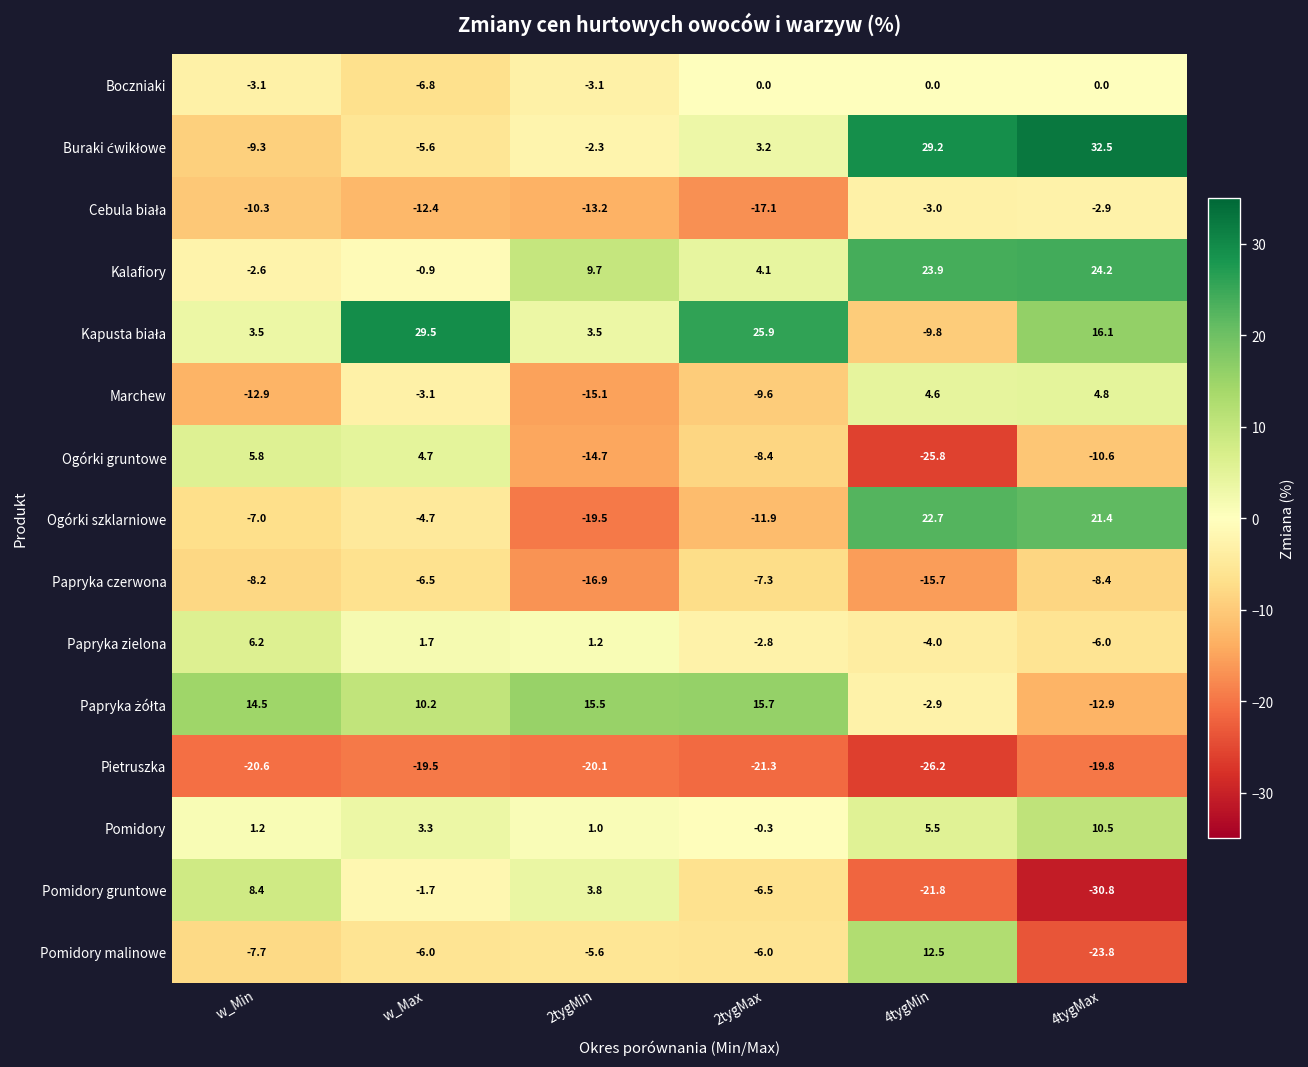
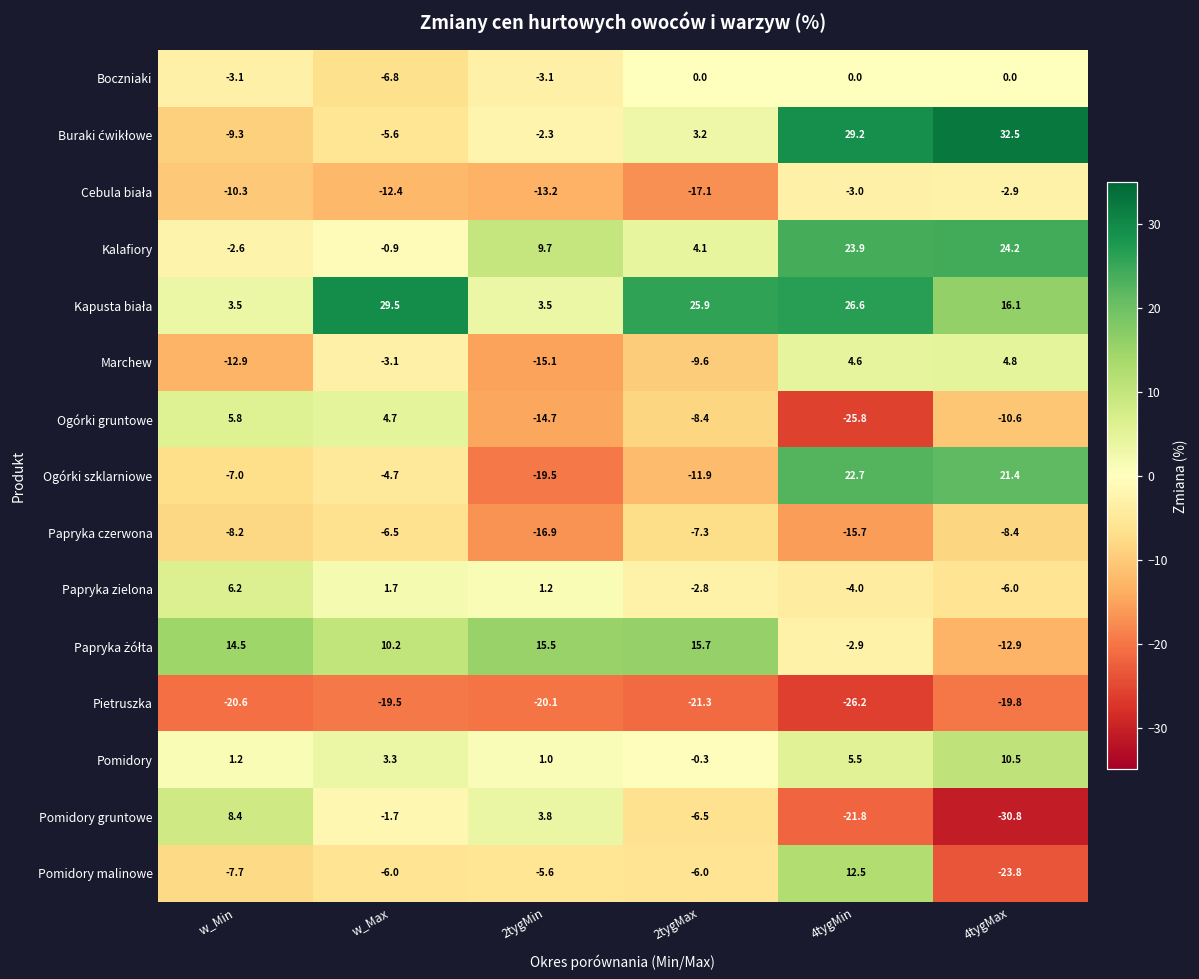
Kapusta biała, 4tygMin: -9.8 -> 26.6
